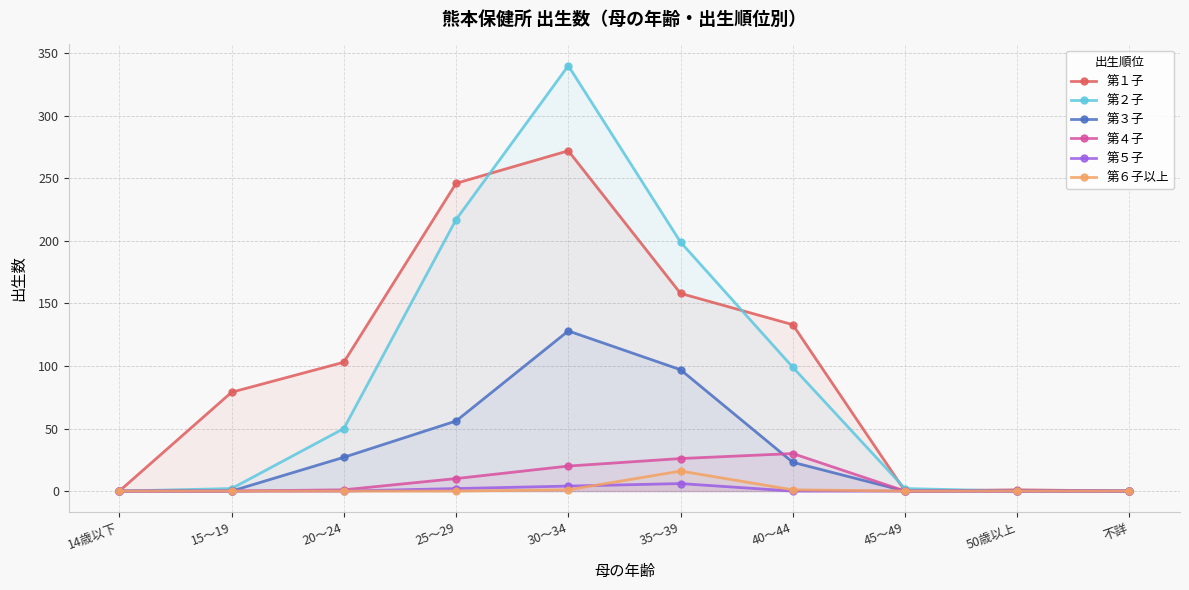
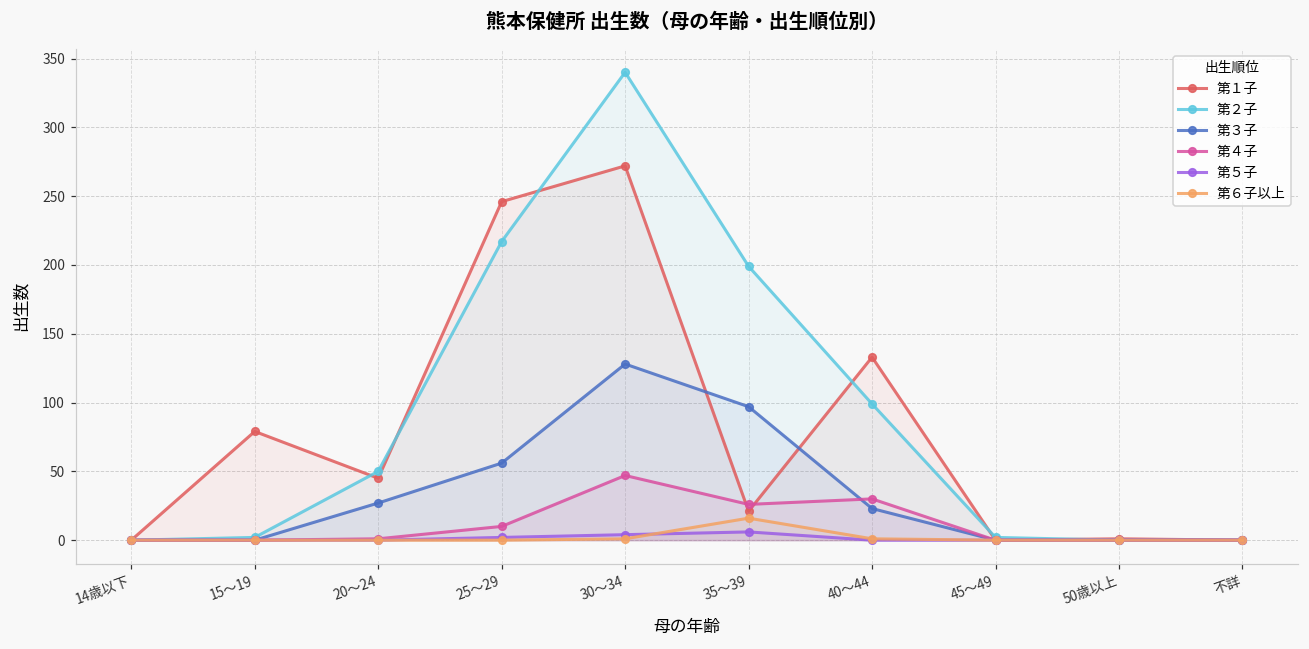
第１子, 20～24: 103 -> 45
第４子, 30～34: 20 -> 47
第１子, 35～39: 158 -> 21
